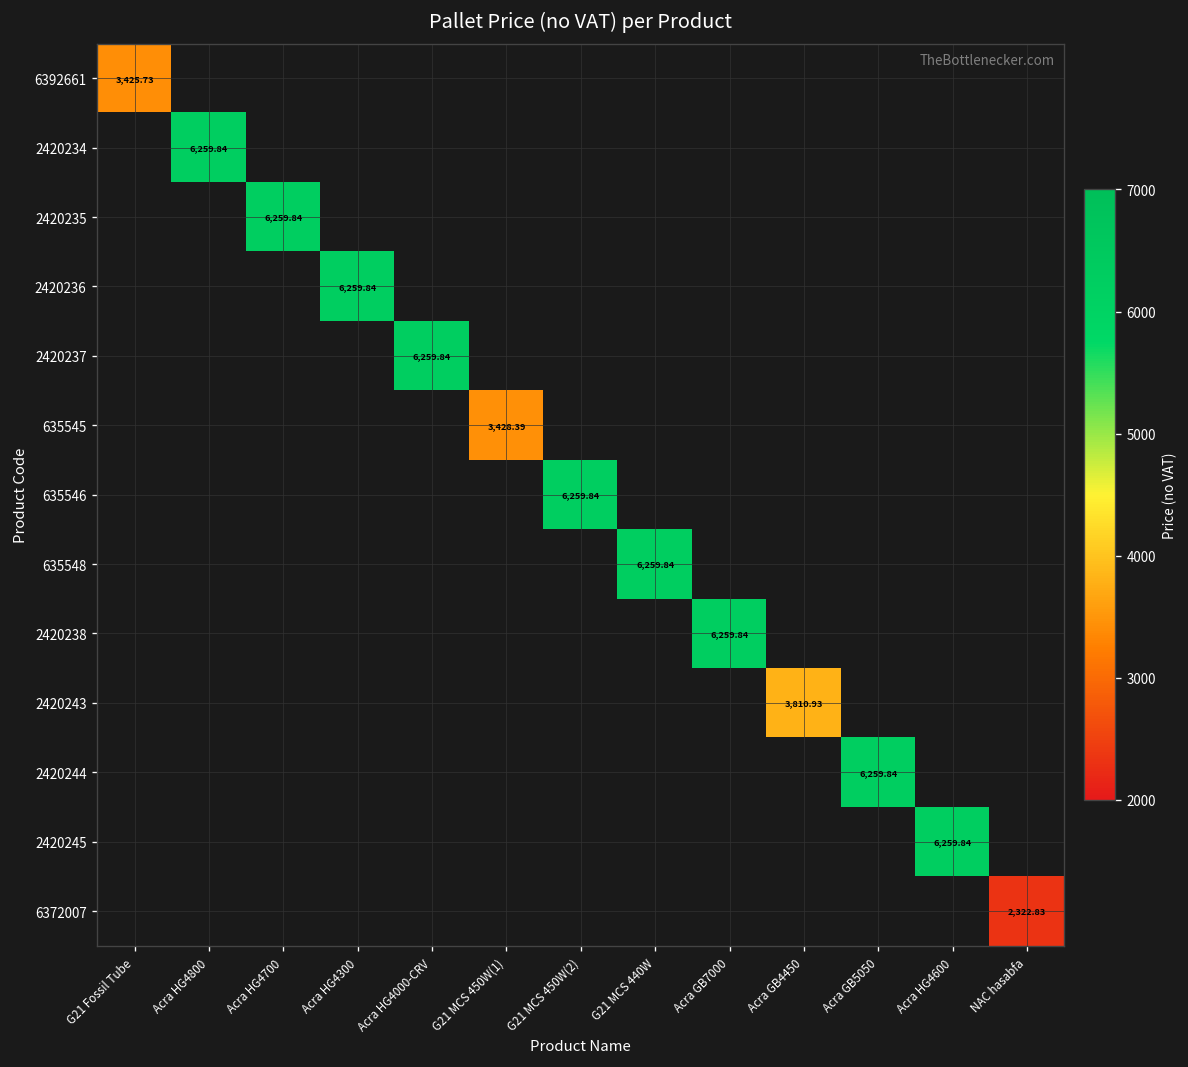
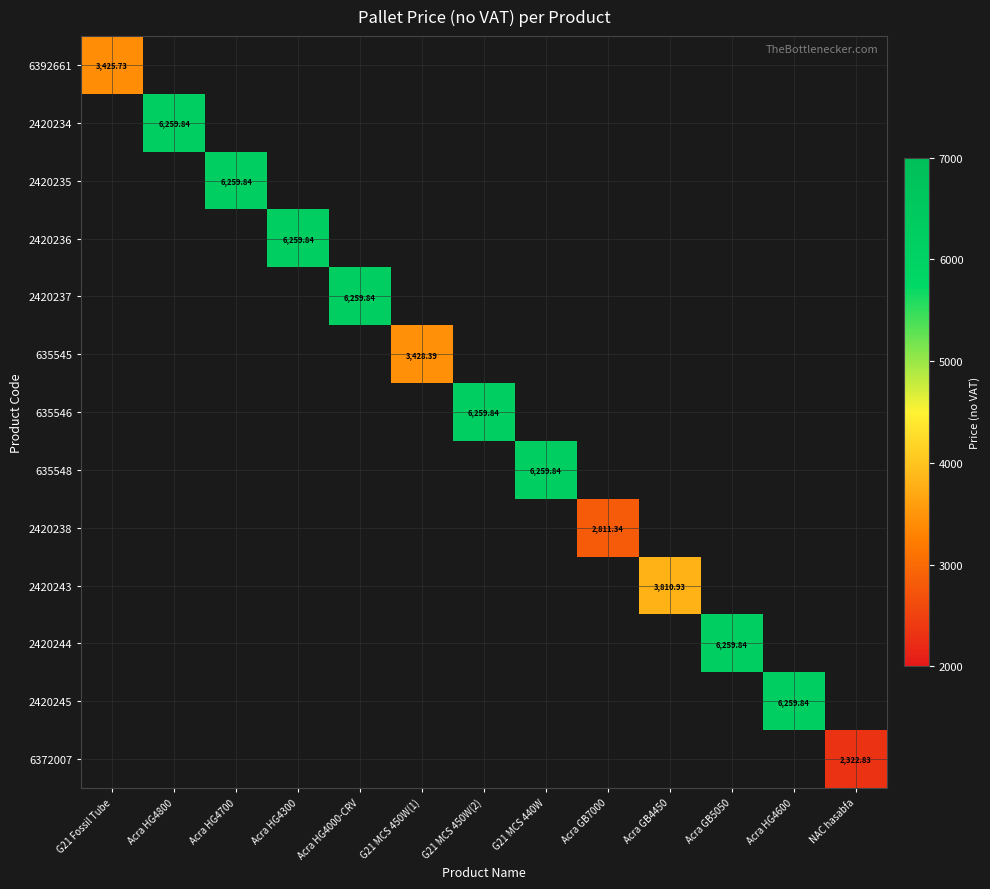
2420238, Acra GB7000: 6,259.84 -> 2,811.34
